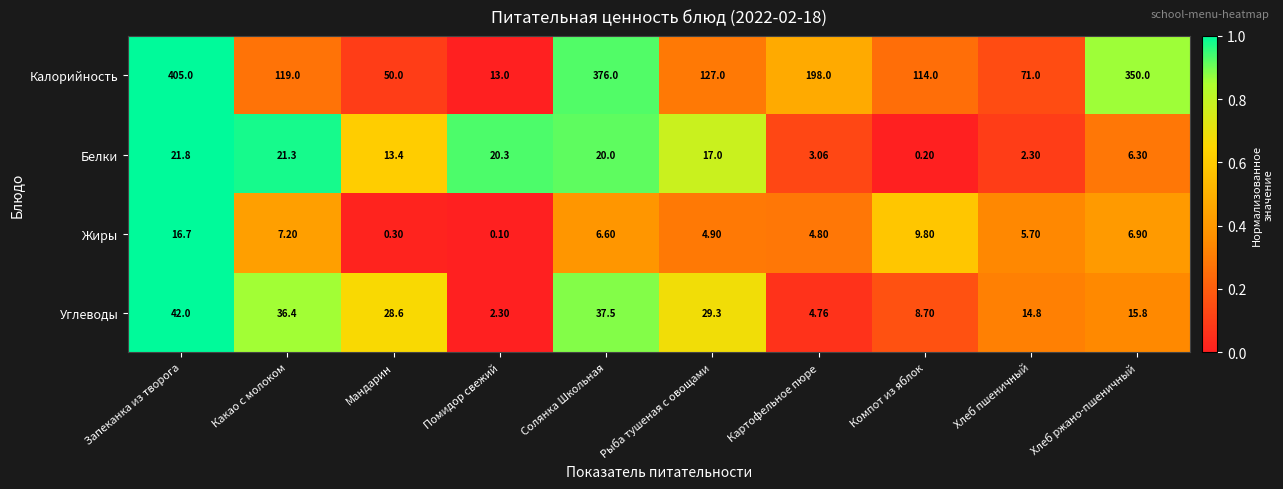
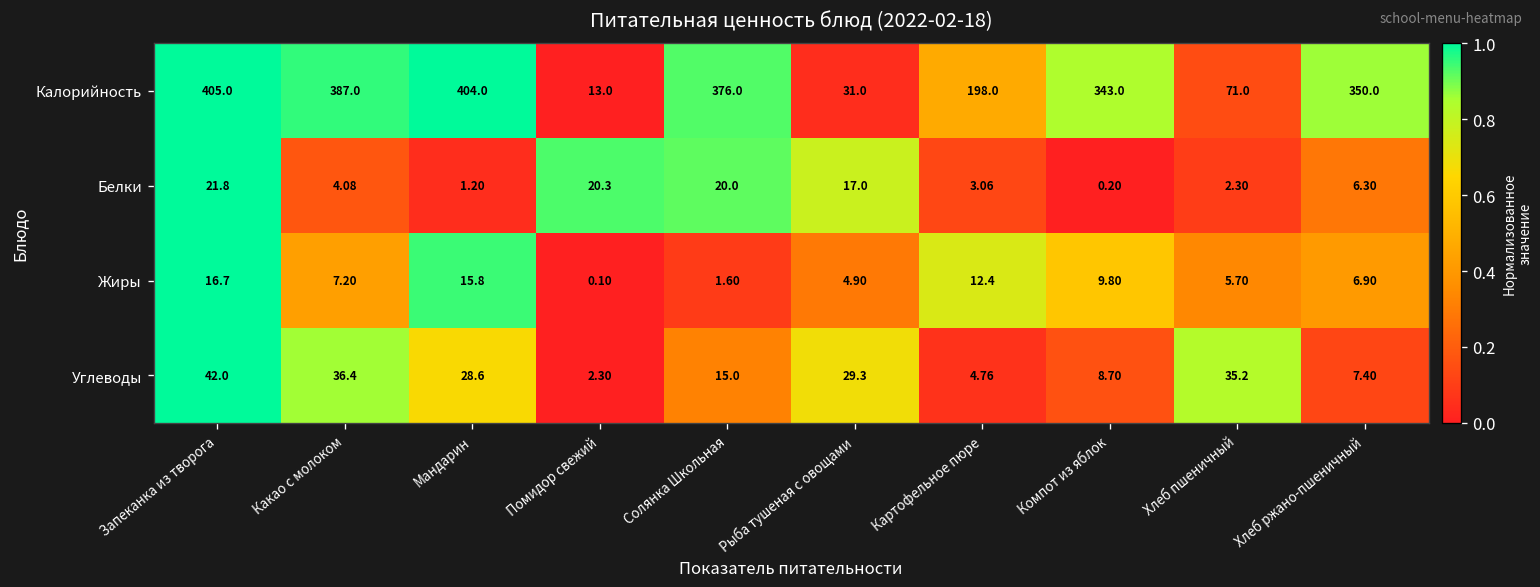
Калорийность, Какао с молоком: 119.0 -> 387.0
Калорийность, Мандарин: 50.0 -> 404.0
Калорийность, Рыба тушеная с овощами: 127.0 -> 31.0
Калорийность, Компот из яблок: 114.0 -> 343.0
Белки, Какао с молоком: 21.3 -> 4.08
Белки, Мандарин: 13.4 -> 1.20
Жиры, Мандарин: 0.30 -> 15.8
Жиры, Солянка Школьная: 6.60 -> 1.60
Жиры, Картофельное пюре: 4.80 -> 12.4
Углеводы, Солянка Школьная: 37.5 -> 15.0
Углеводы, Хлеб пшеничный: 14.8 -> 35.2
Углеводы, Хлеб ржано-пшеничный: 15.8 -> 7.40
